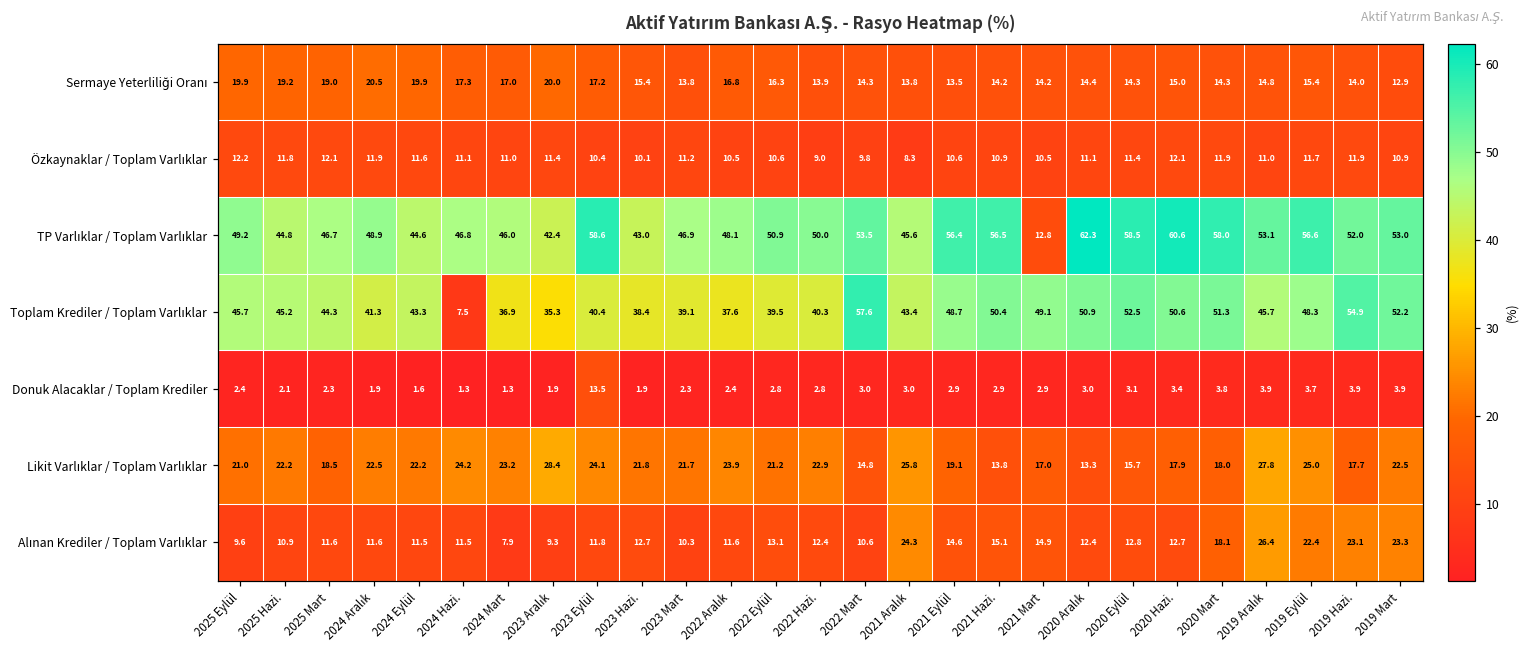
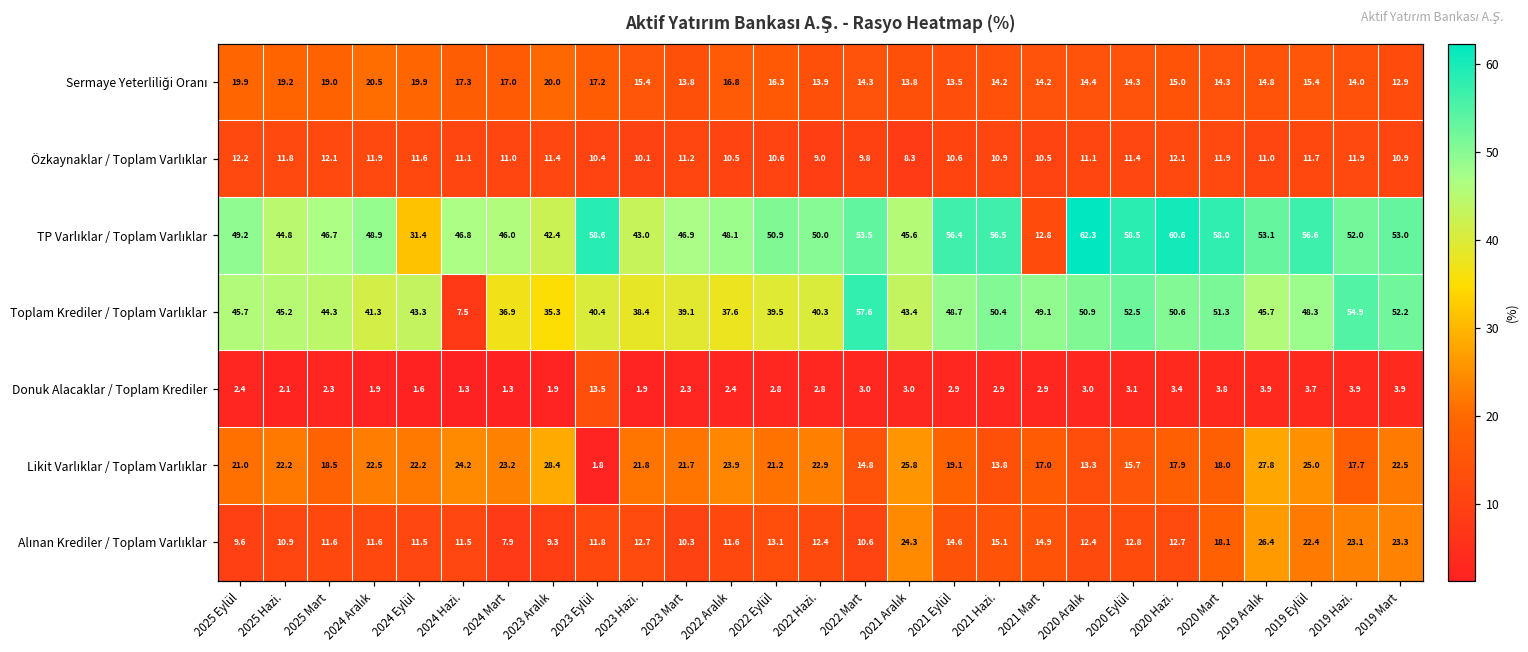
TP Varlıklar / Toplam Varlıklar, 2024 Eylül: 44.6 -> 31.4
Likit Varlıklar / Toplam Varlıklar, 2023 Eylül: 24.1 -> 1.8
